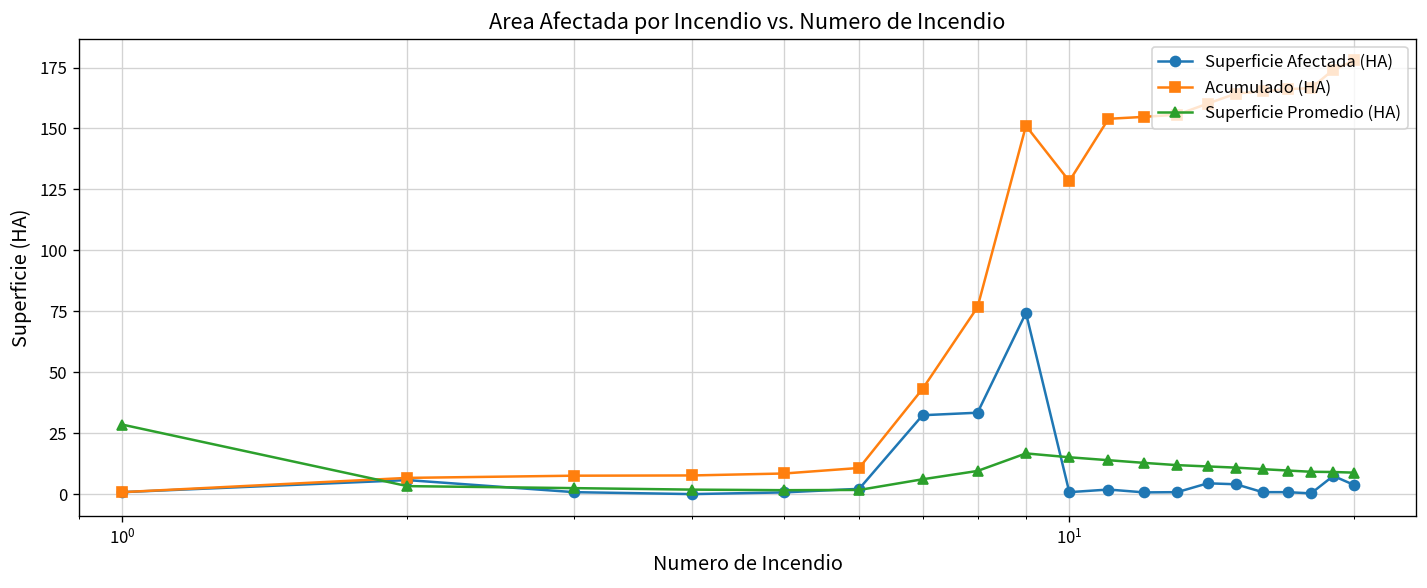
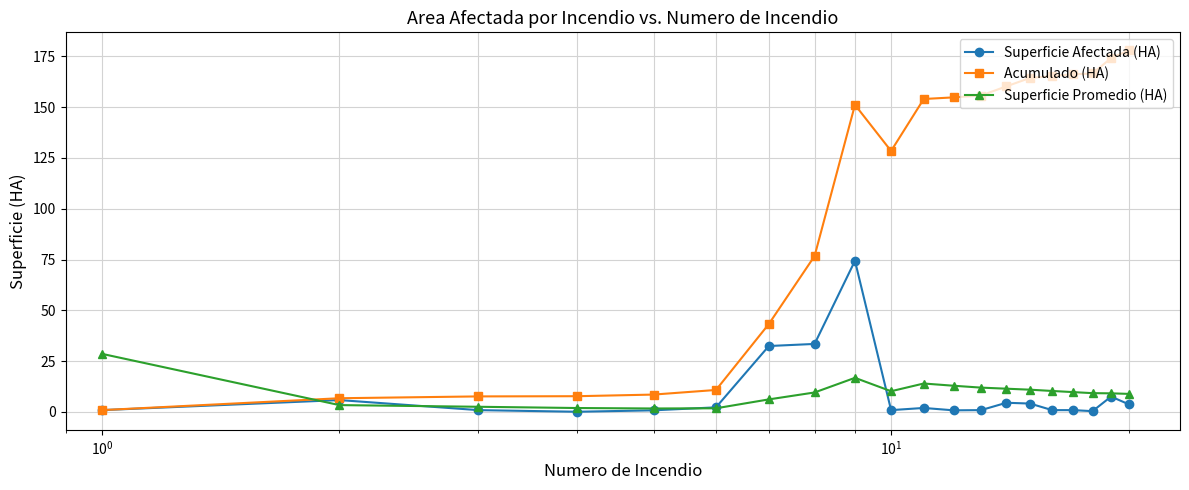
Superficie Promedio (HA), 10^1: 15 -> 10
